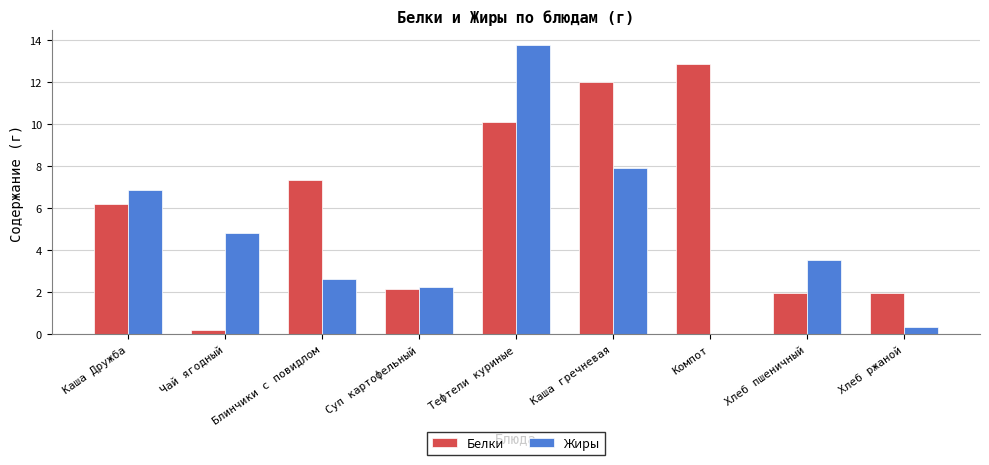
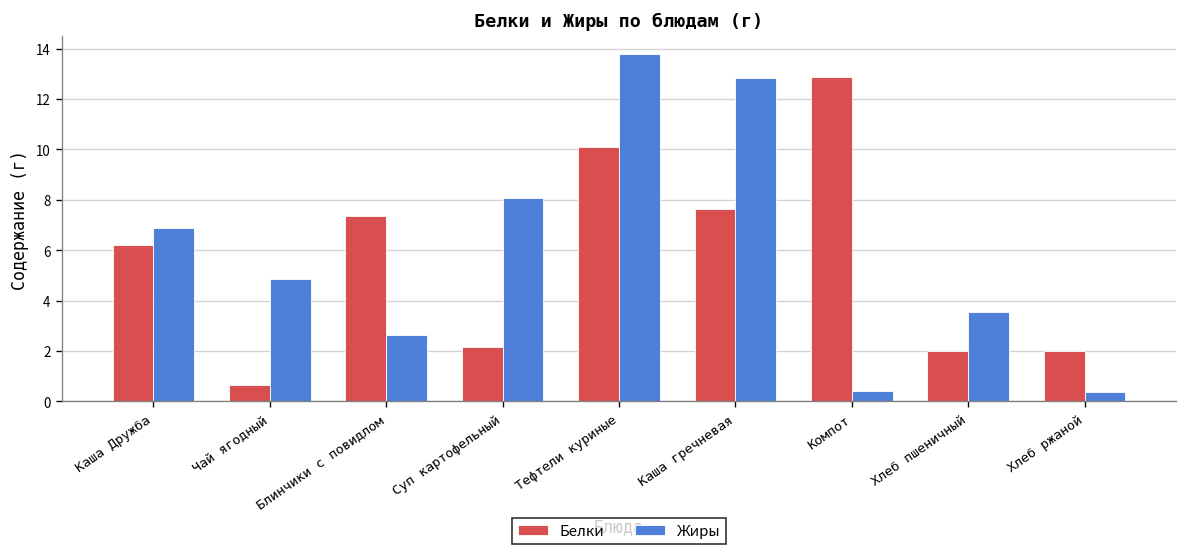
Белки, Чай ягодный: 0.2 -> 0.7
Жиры, Суп картофельный: 2.3 -> 8.1
Белки, Каша гречневая: 12.0 -> 7.6
Жиры, Каша гречневая: 7.9 -> 12.8
Жиры, Компот: 0.0 -> 0.4
